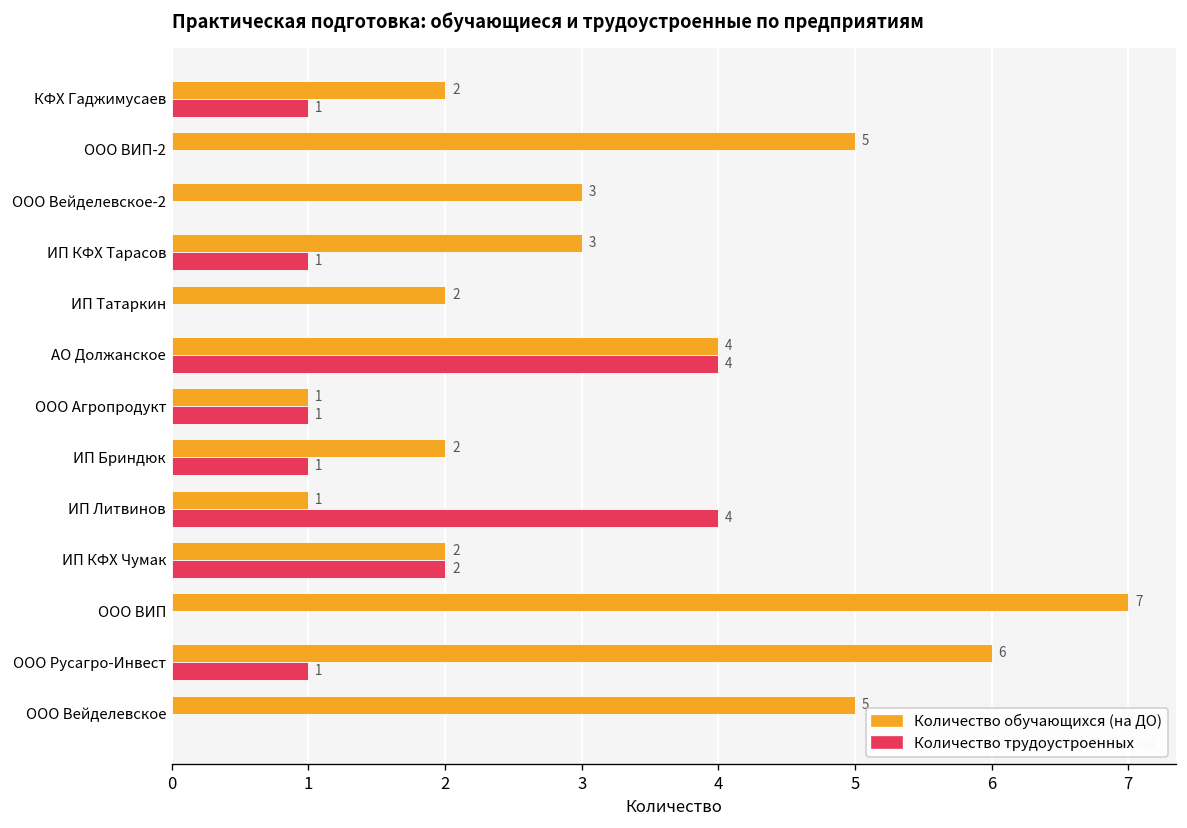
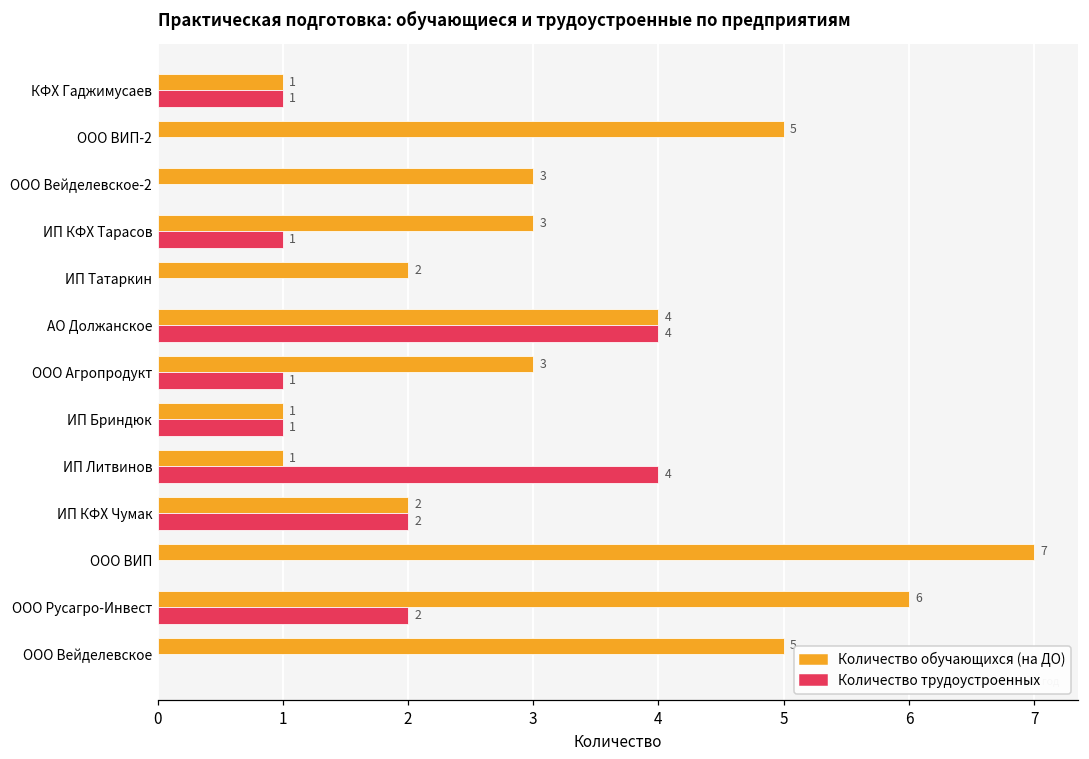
Количество обучающихся (на ДО), КФХ Гаджимусаев: 2 -> 1
Количество обучающихся (на ДО), ООО Агропродукт: 1 -> 3
Количество обучающихся (на ДО), ИП Бриндюк: 2 -> 1
Количество трудоустроенных, ООО Русагро-Инвест: 1 -> 2
